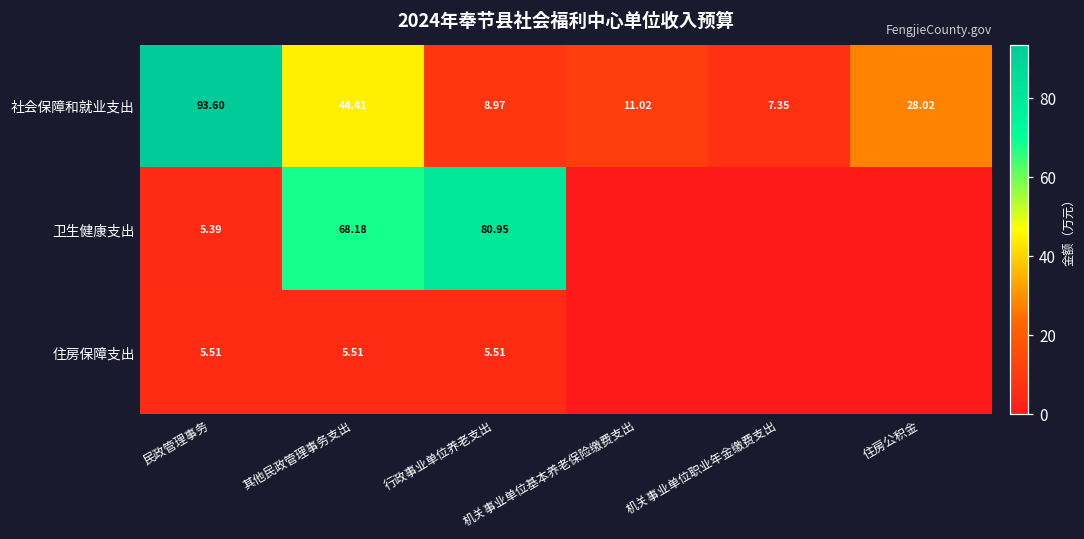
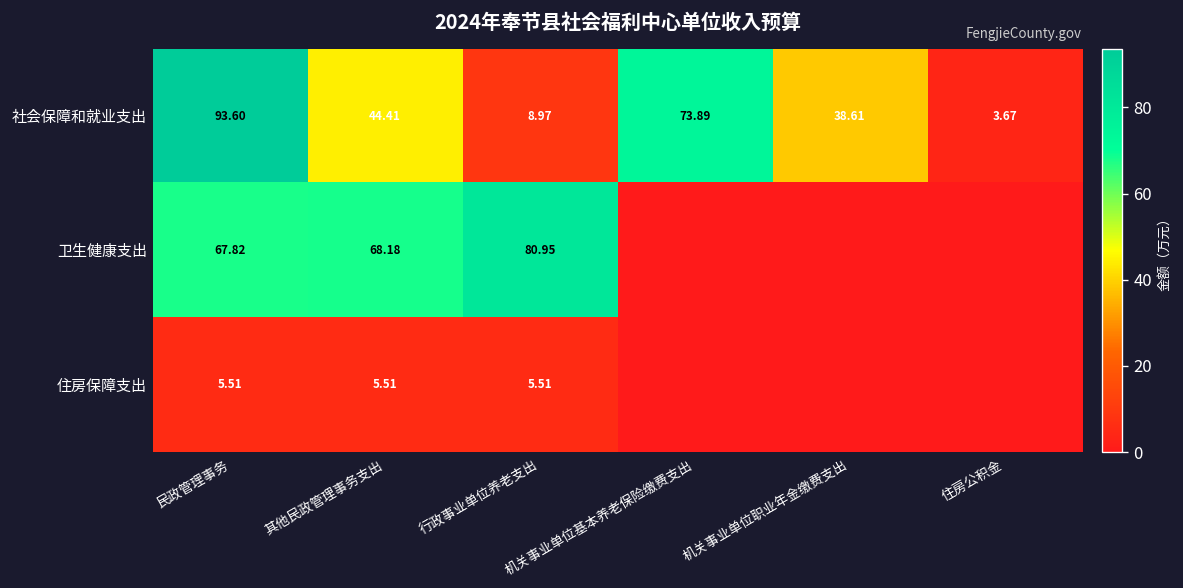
社会保障和就业支出, 机关事业单位基本养老保险缴费支出: 11.02 -> 73.89
社会保障和就业支出, 机关事业单位职业年金缴费支出: 7.35 -> 38.61
社会保障和就业支出, 住房公积金: 28.02 -> 3.67
卫生健康支出, 民政管理事务: 5.39 -> 67.82
